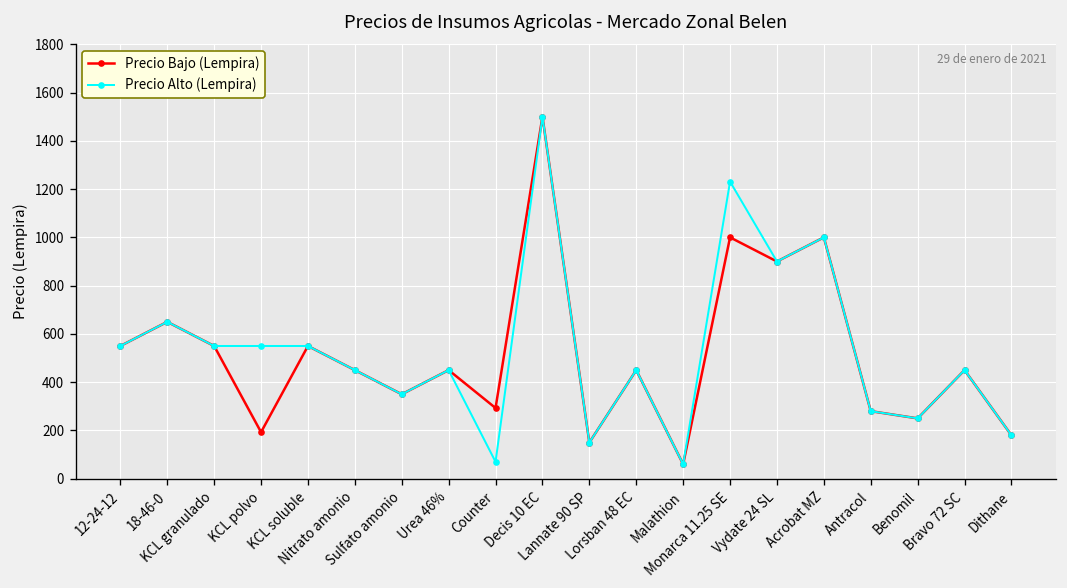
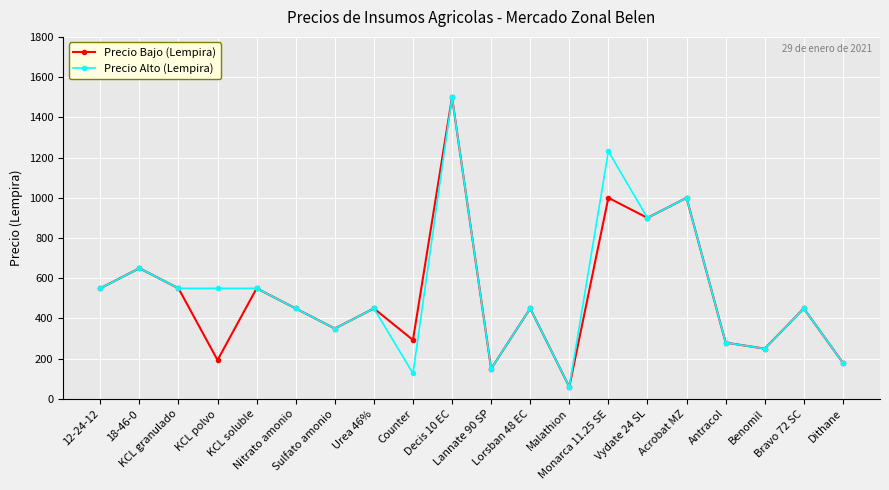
Precio Alto (Lempira), Counter: 70 -> 130
